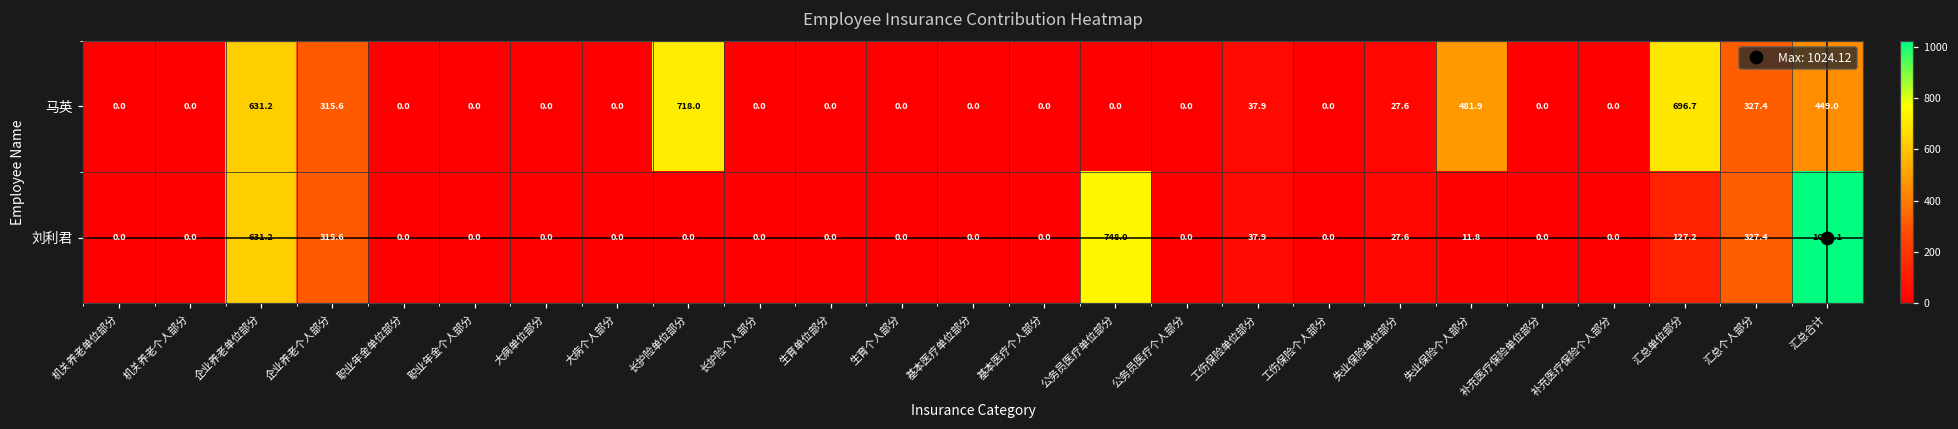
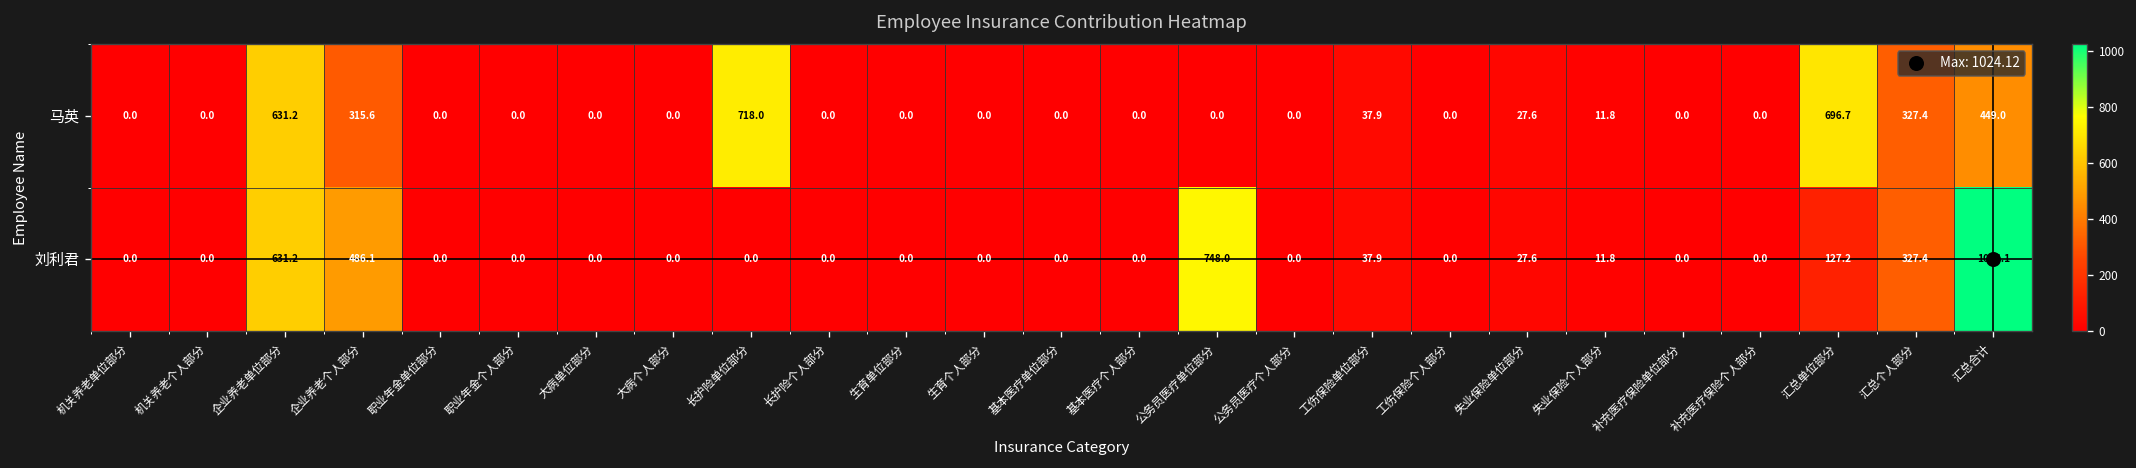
马英, 失业保险个人部分: 481.9 -> 11.8
刘利君, 企业养老个人部分: 315.6 -> 486.1
